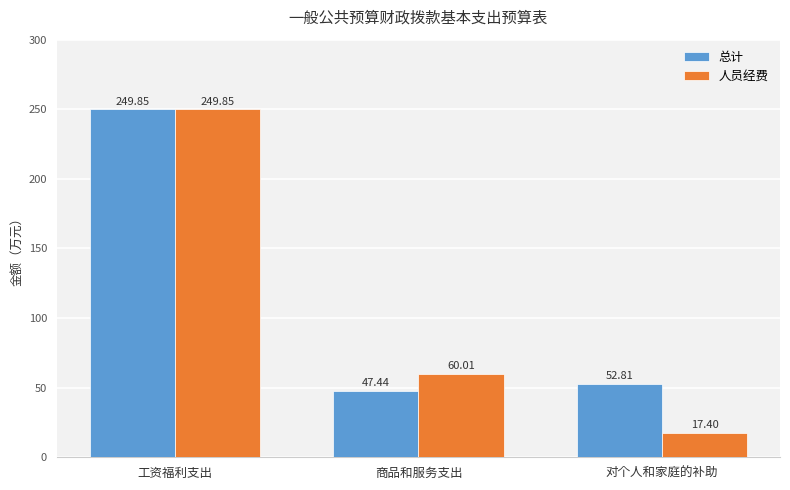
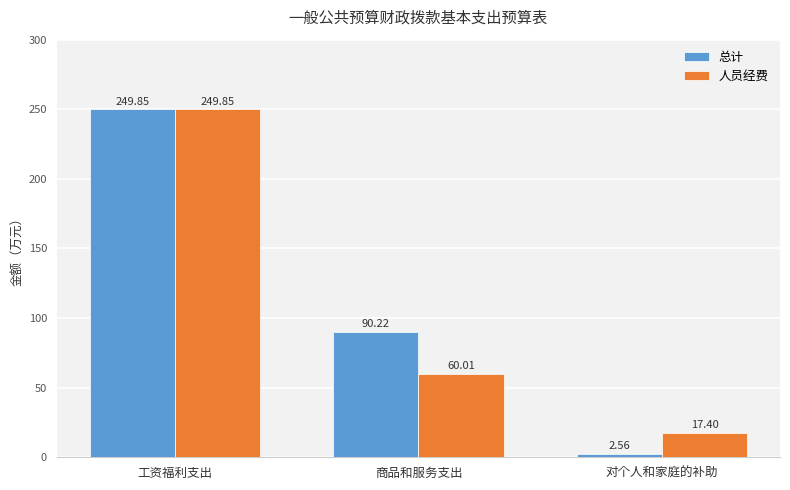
总计, 商品和服务支出: 47.44 -> 90.22
总计, 对个人和家庭的补助: 52.81 -> 2.56
